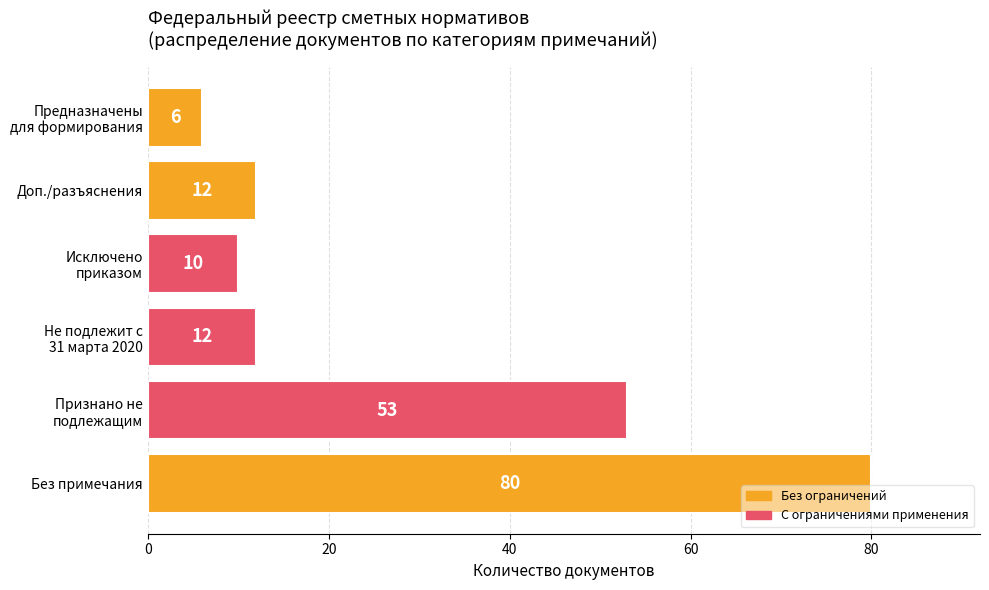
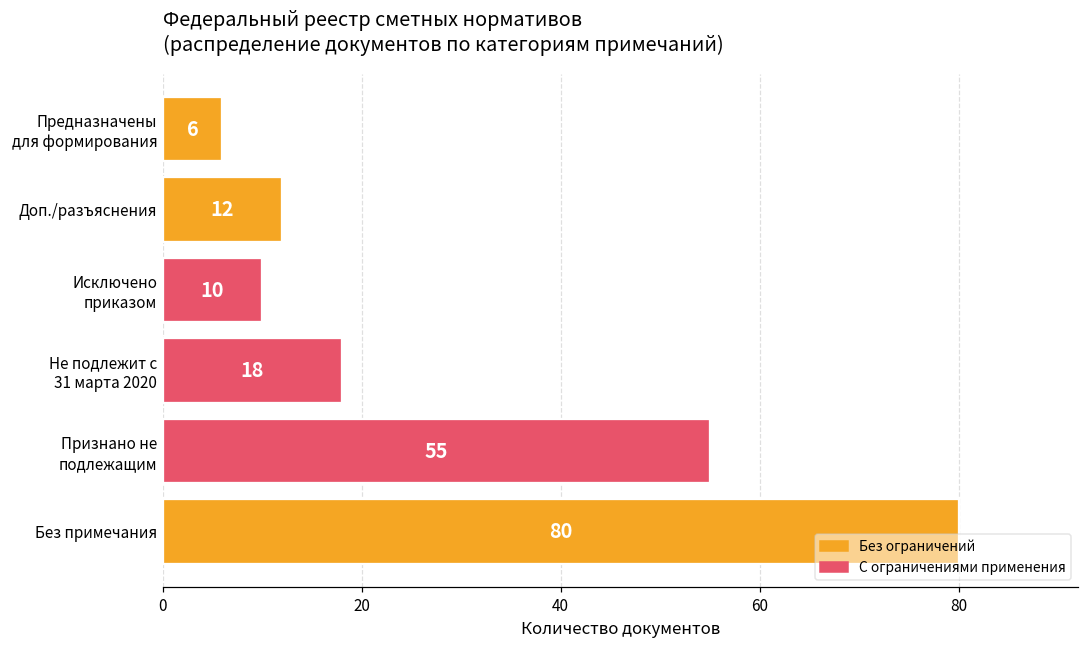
Не подлежит с 31 марта 2020: 12 -> 18
Признано не подлежащим: 53 -> 55
